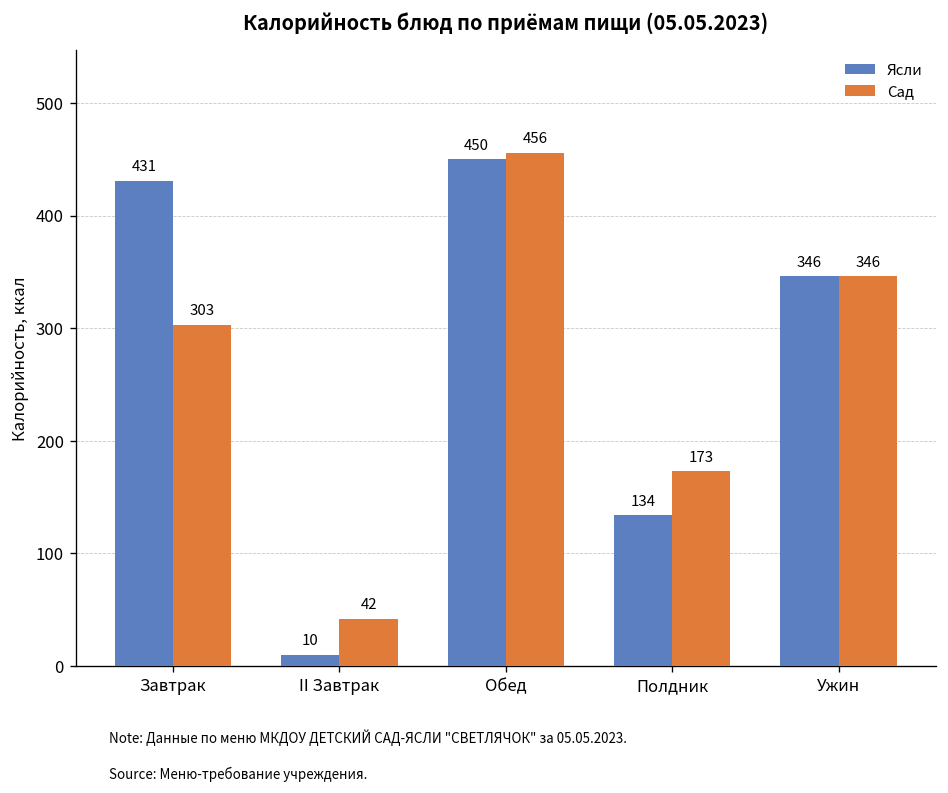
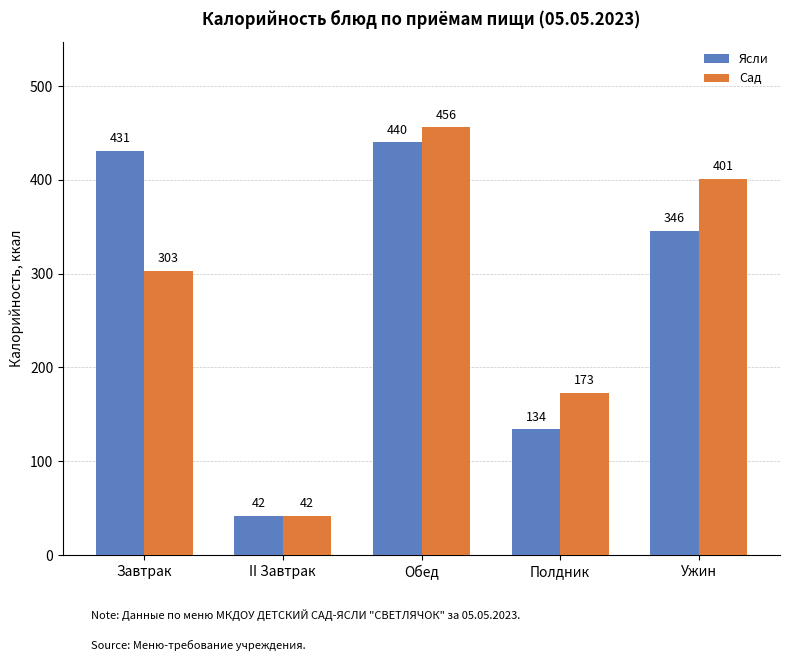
Ясли, II Завтрак: 10 -> 42
Ясли, Обед: 450 -> 440
Сад, Ужин: 346 -> 401
